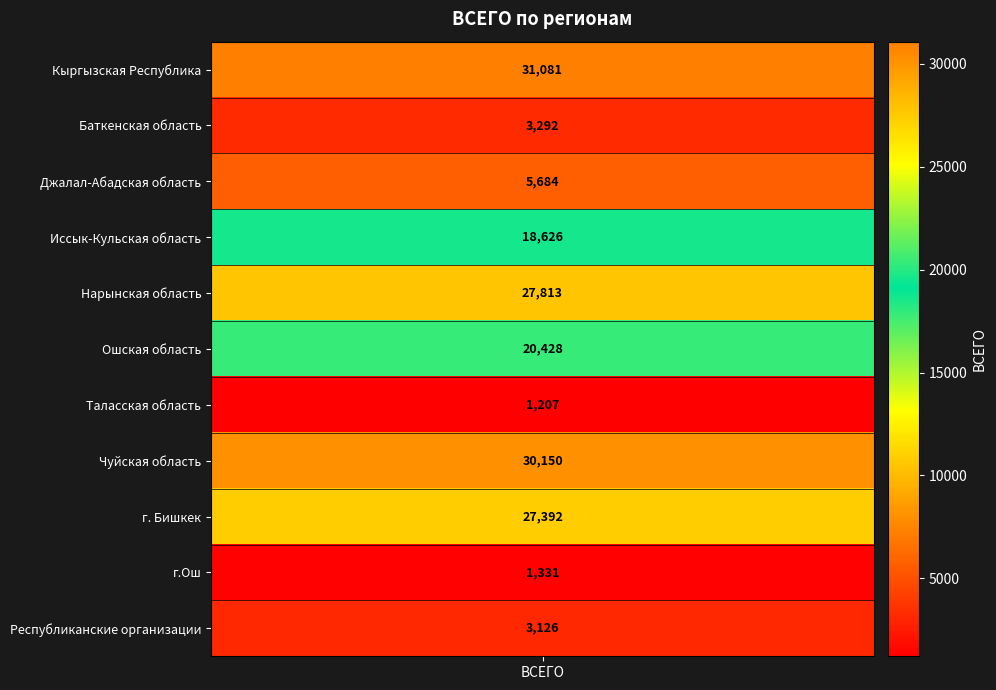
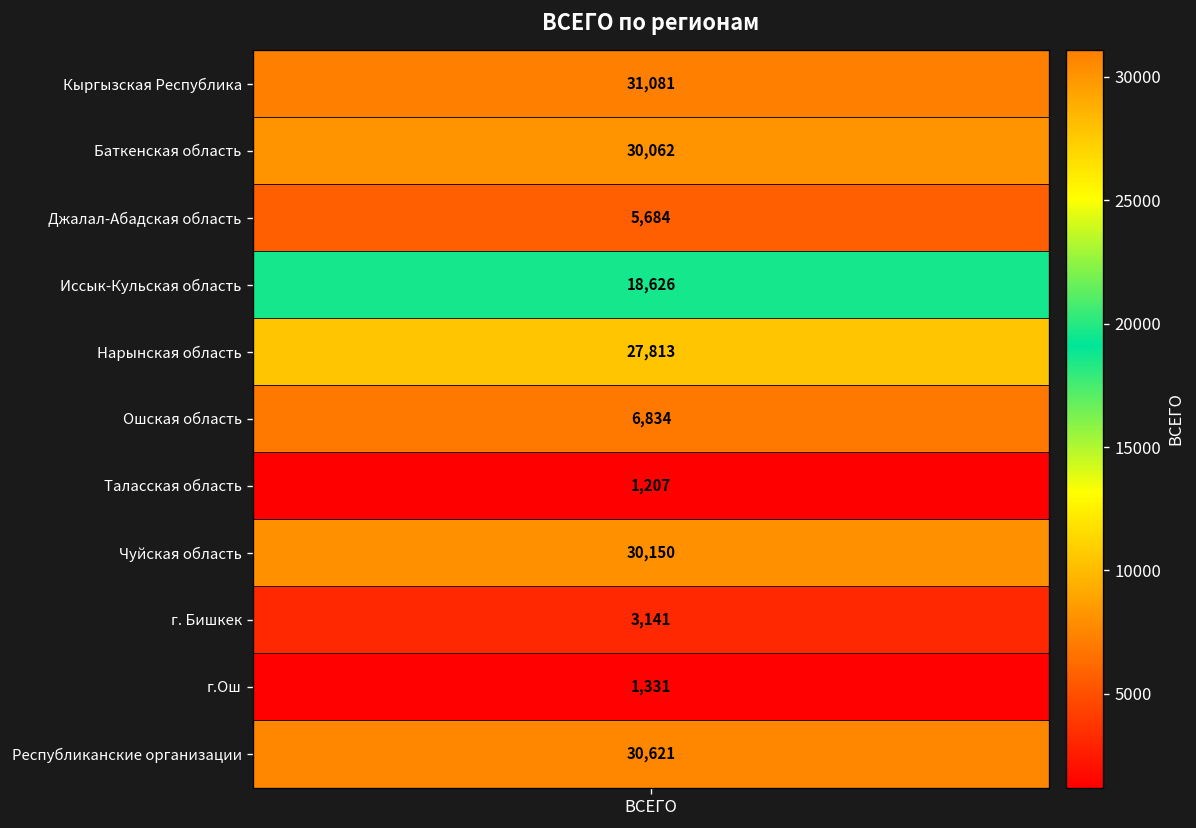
Баткенская область, ВСЕГО: 3,292 -> 30,062
Ошская область, ВСЕГО: 20,428 -> 6,834
г. Бишкек, ВСЕГО: 27,392 -> 3,141
Республиканские организации, ВСЕГО: 3,126 -> 30,621
